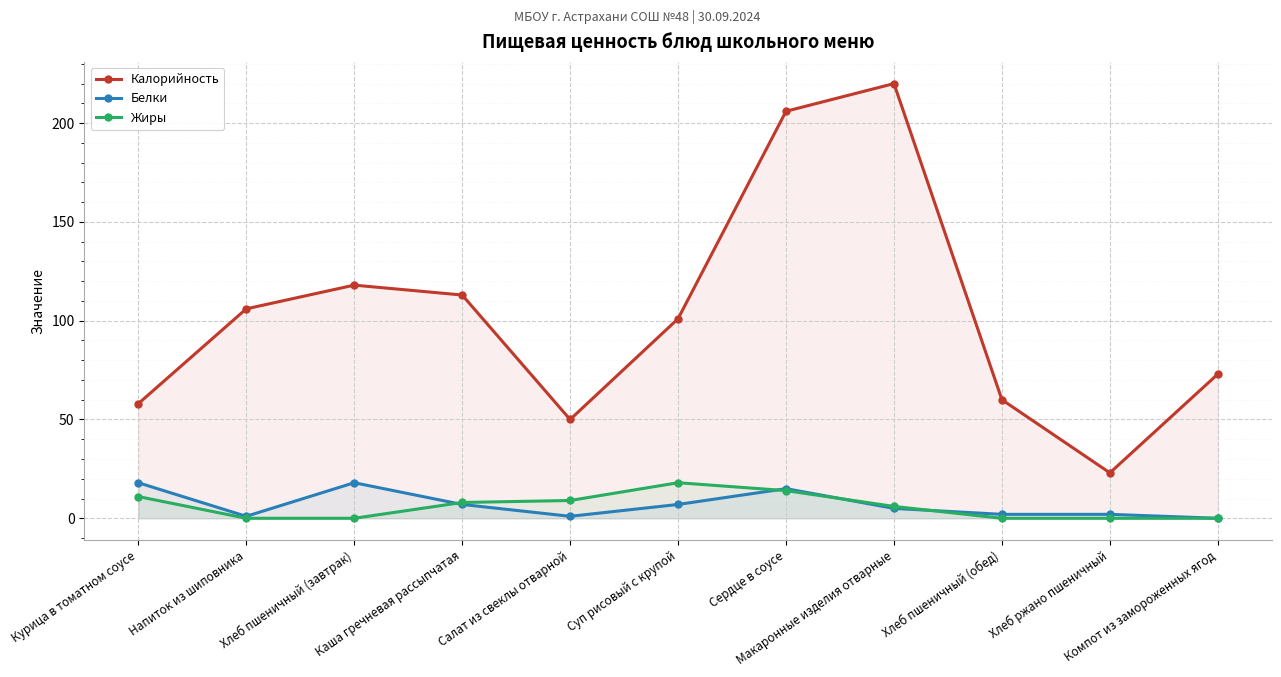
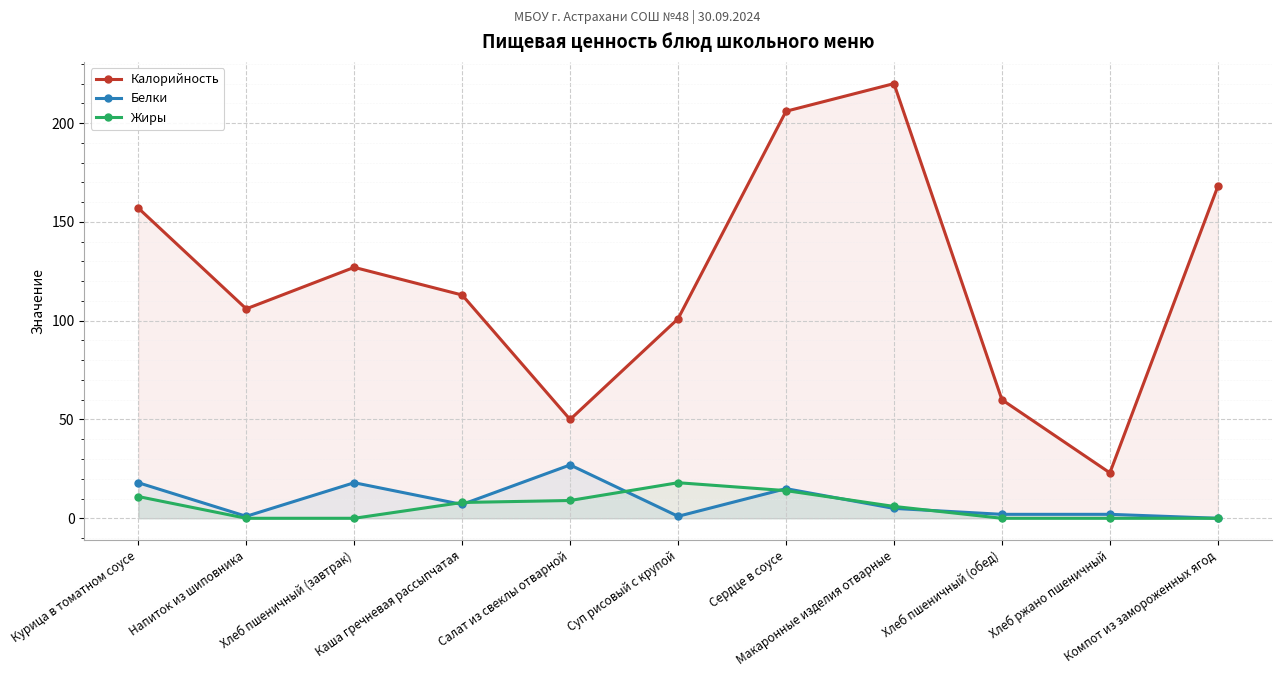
Калорийность, Курица в томатном соусе: 58 -> 157
Калорийность, Хлеб пшеничный (завтрак): 118 -> 127
Белки, Салат из свеклы отварной: 1 -> 27
Белки, Суп рисовый с крупой: 7 -> 1
Калорийность, Компот из замороженных ягод: 73 -> 168
